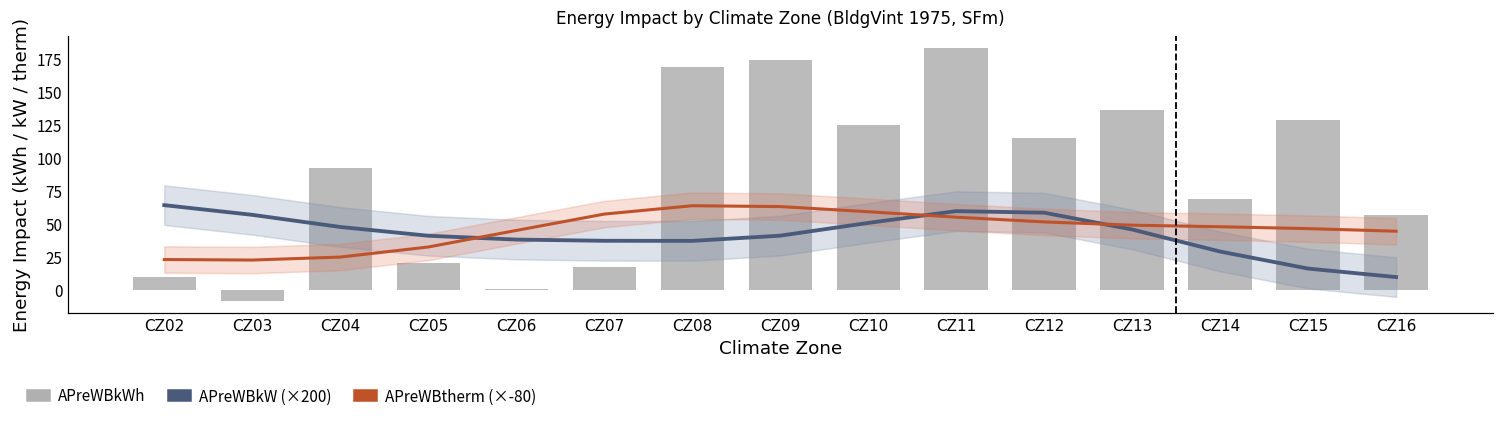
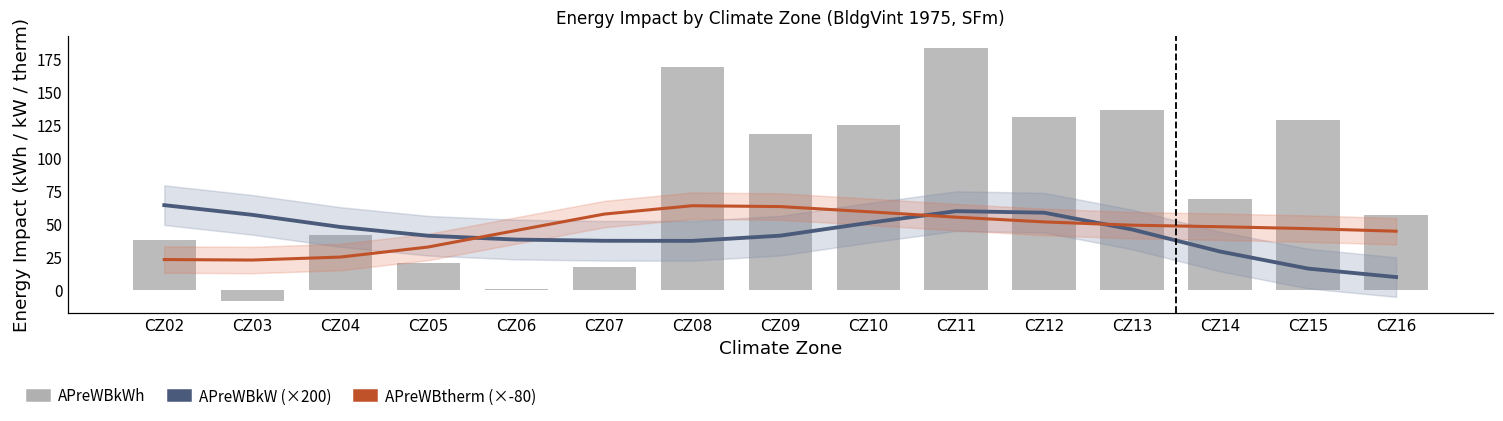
APreWBkWh, CZ02: 10 -> 38
APreWBkWh, CZ04: 92 -> 42
APreWBkWh, CZ09: 174 -> 118
APreWBkWh, CZ12: 115 -> 131
